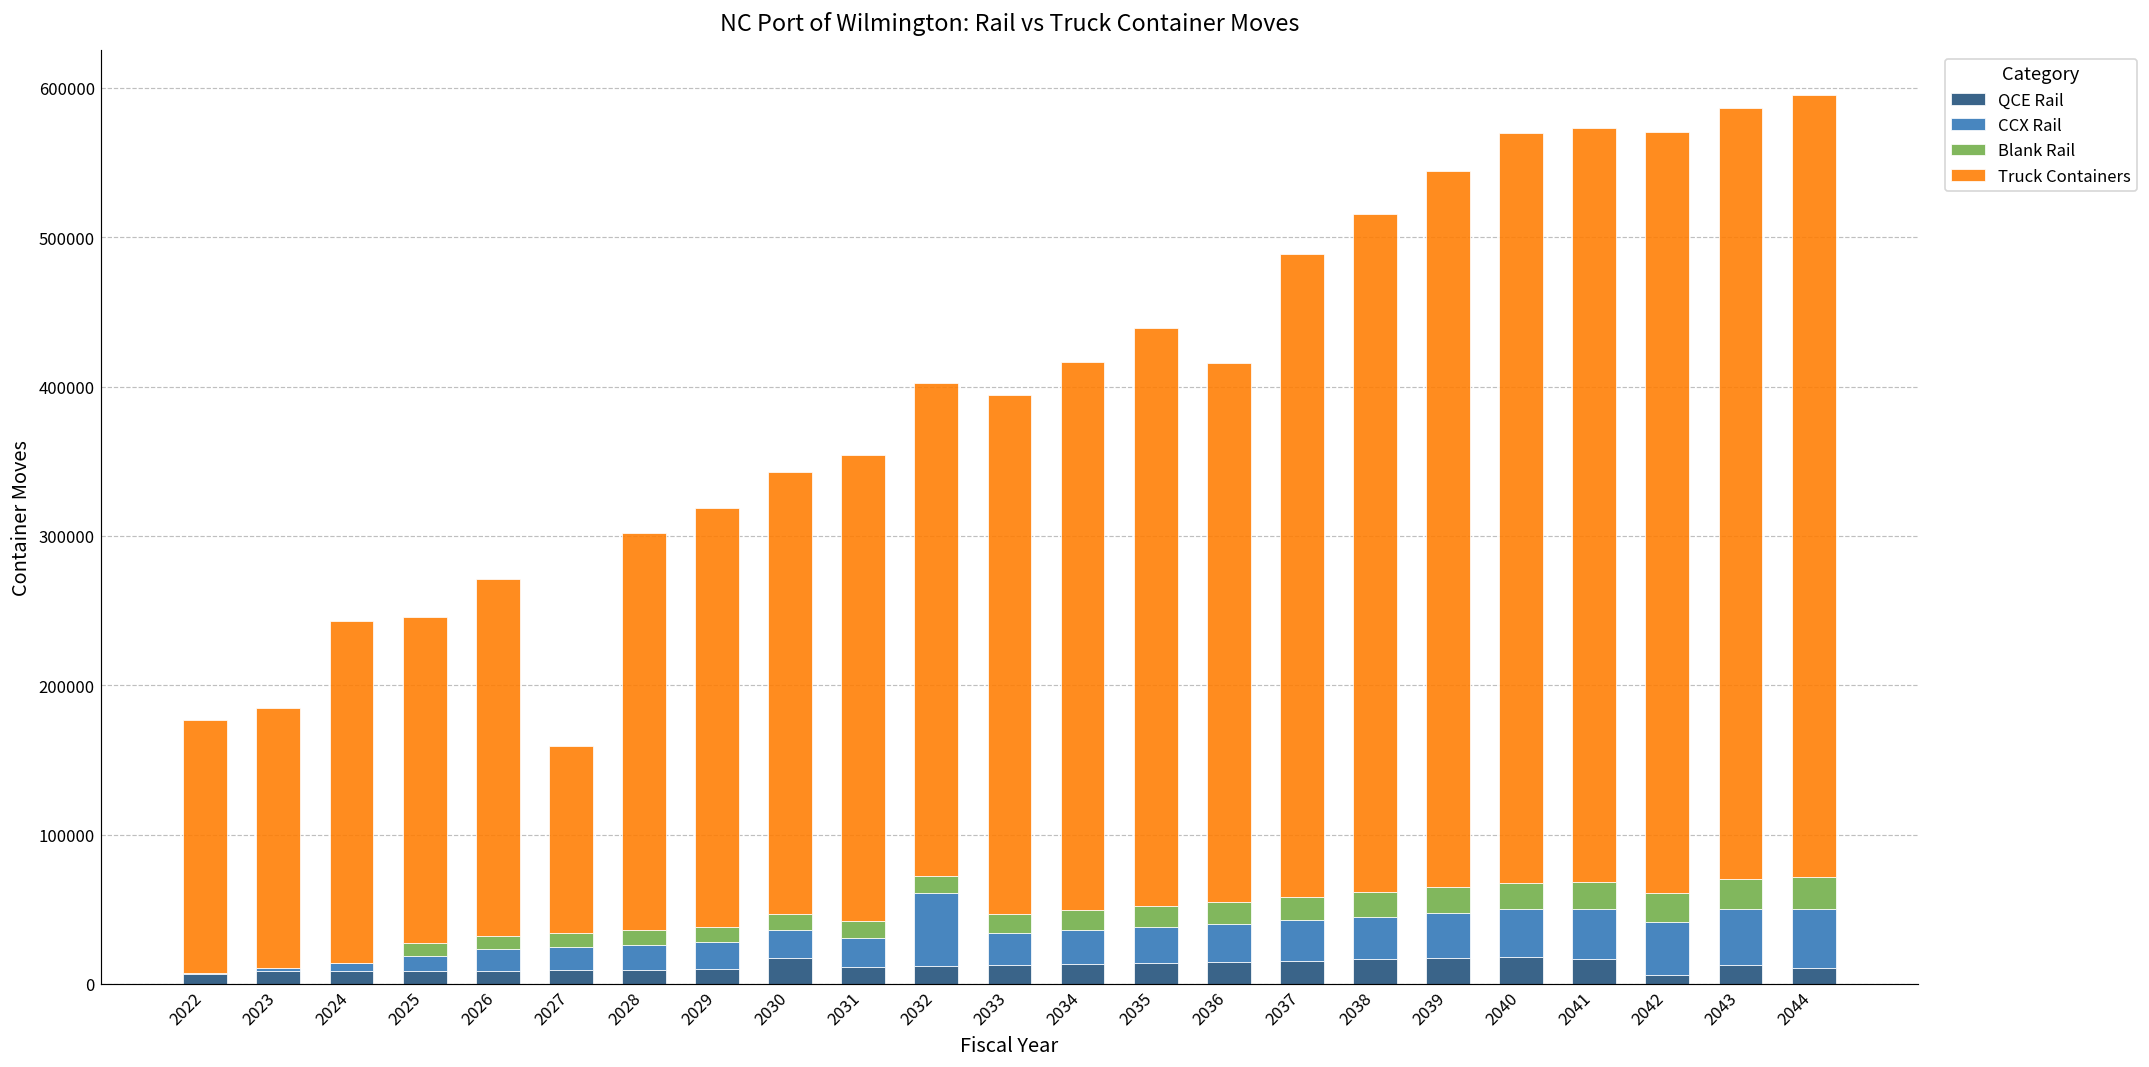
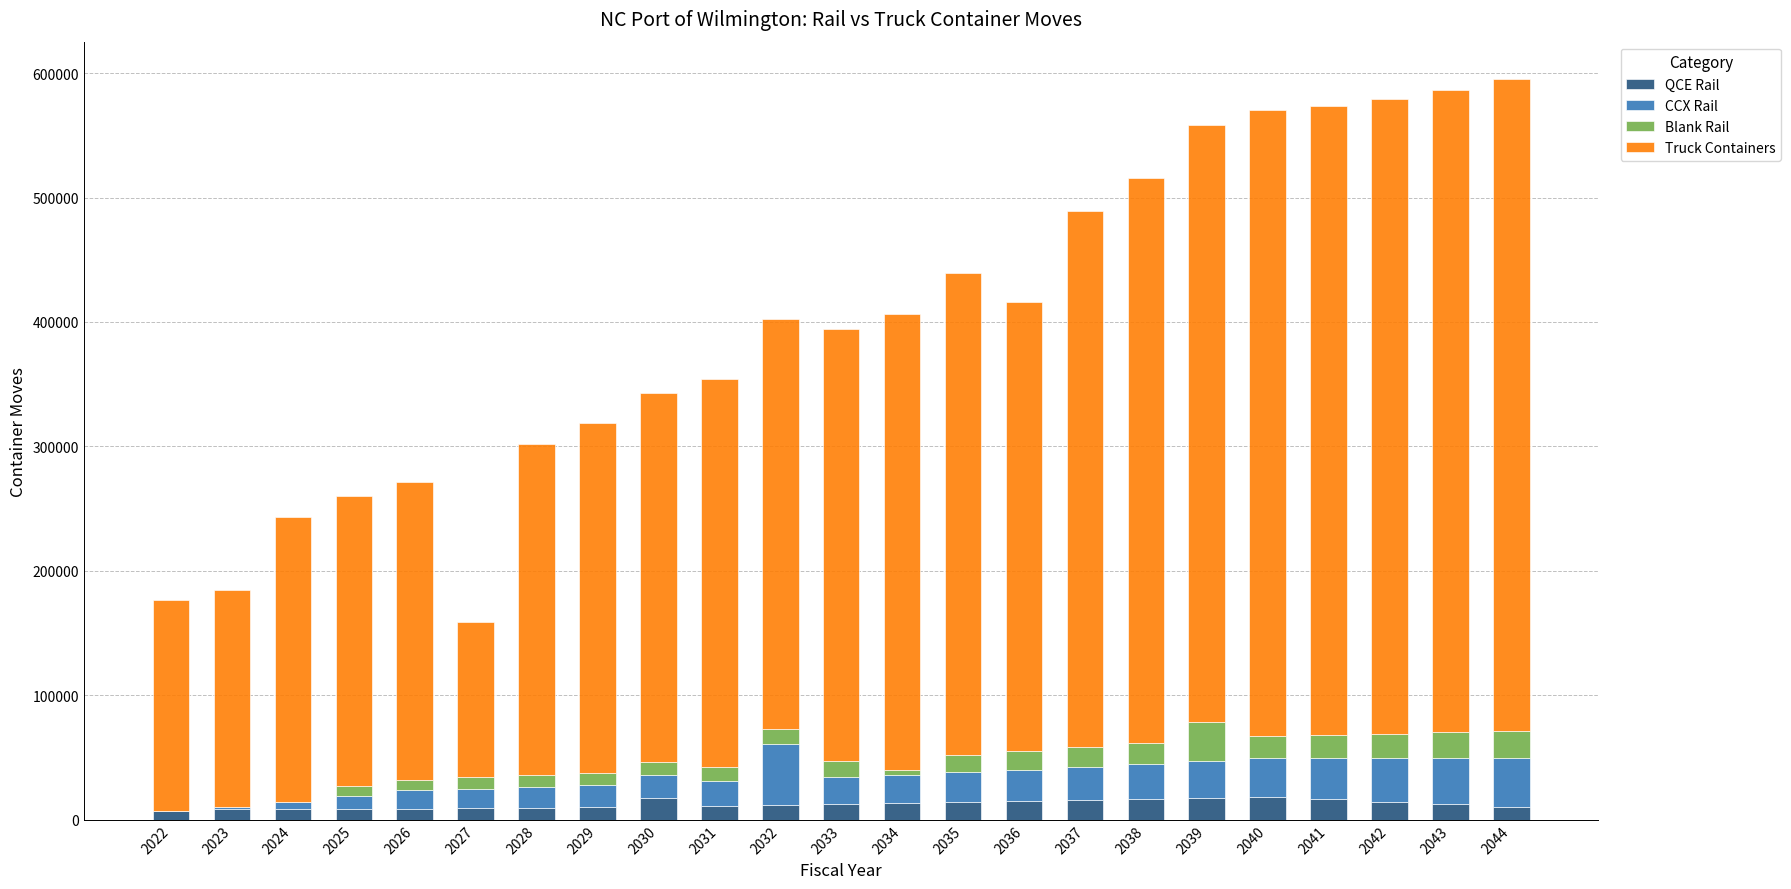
Truck Containers, 2025: 219000 -> 233000
Blank Rail, 2034: 13000 -> 4000
Blank Rail, 2039: 17000 -> 31000
QCE Rail, 2042: 6000 -> 15000
